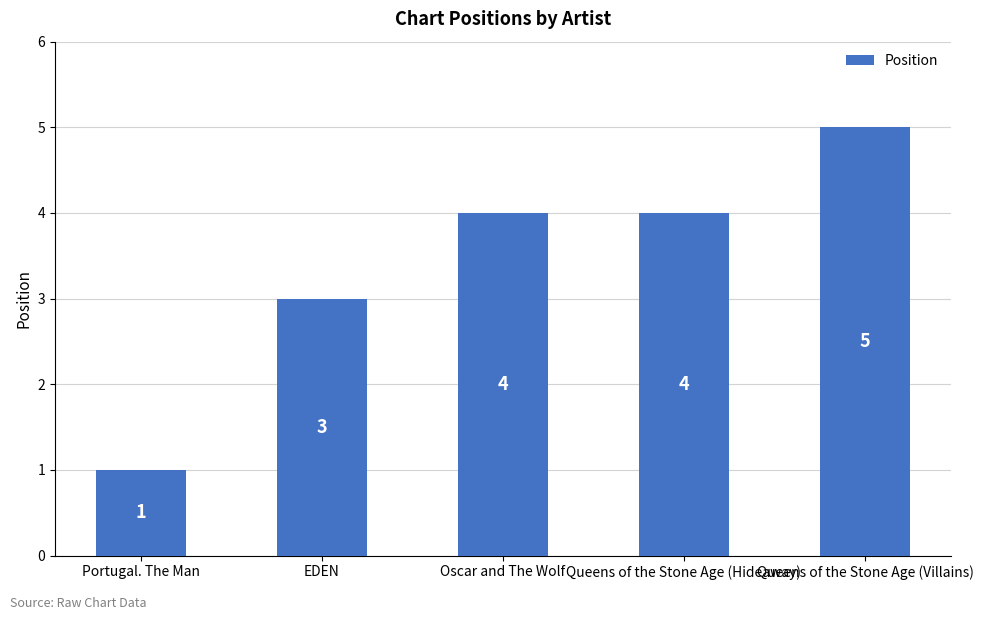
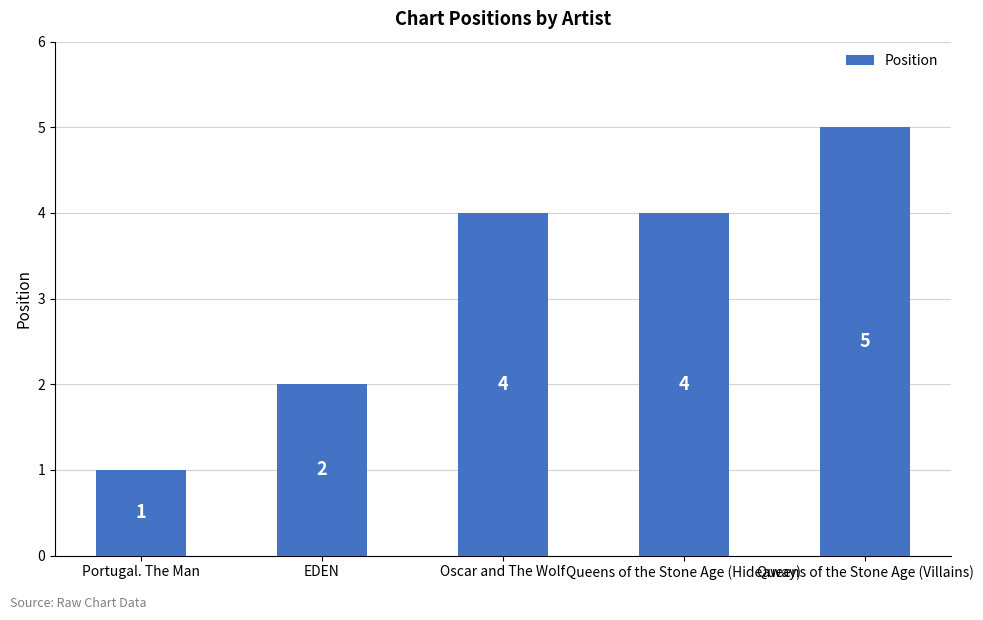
EDEN: 3 -> 2
